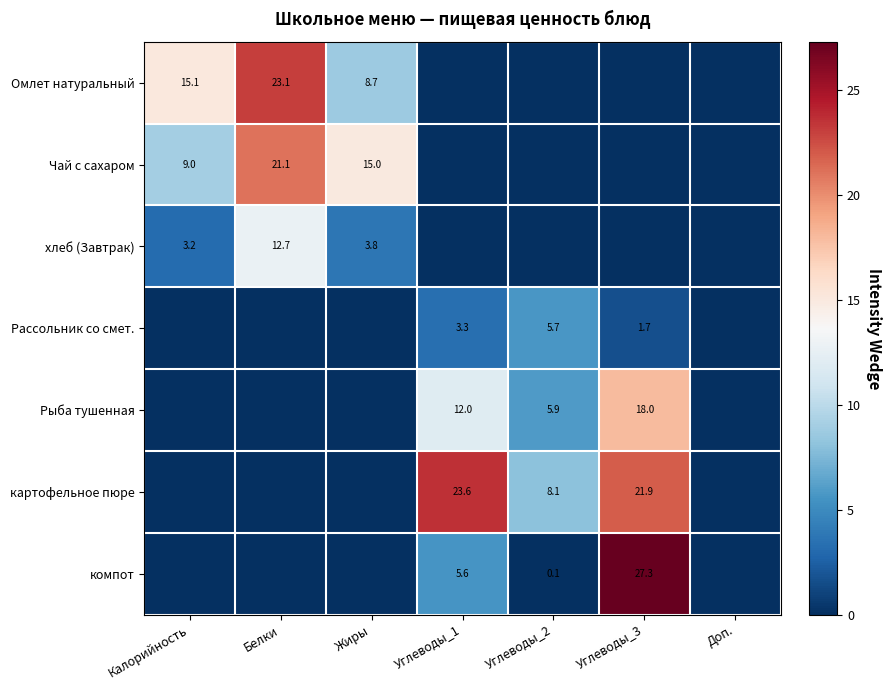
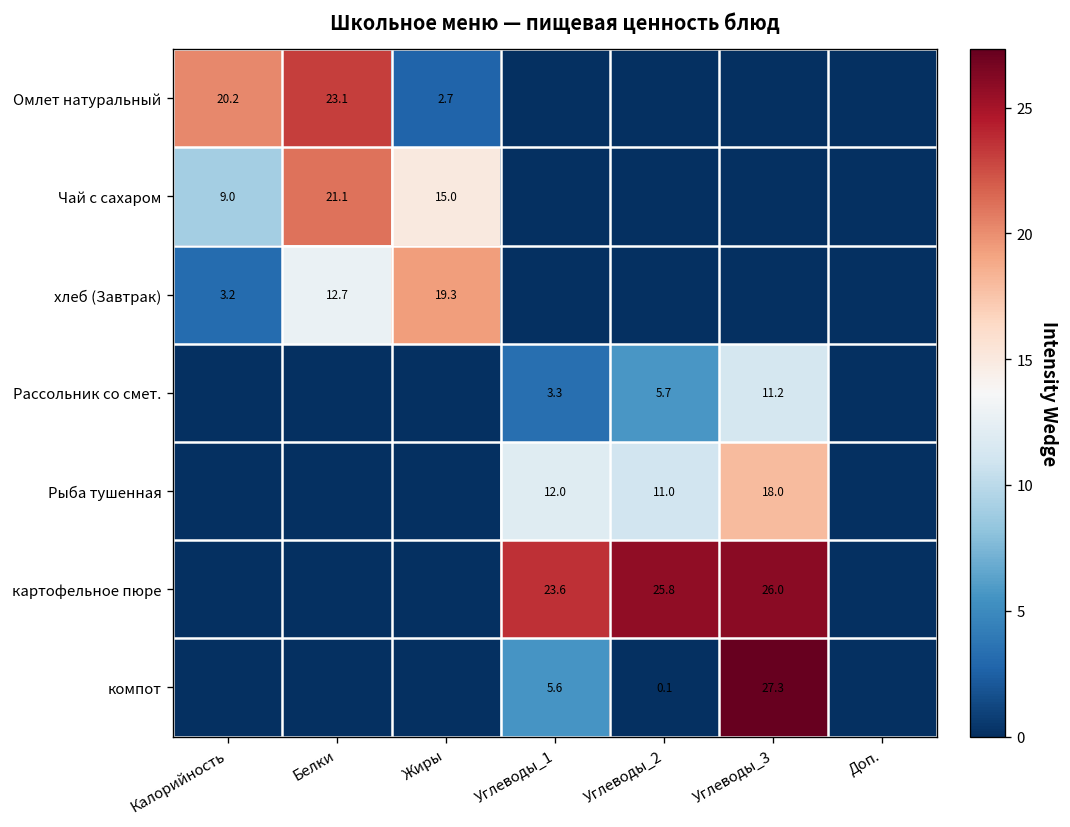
Омлет натуральный, Калорийность: 15.1 -> 20.2
Омлет натуральный, Жиры: 8.7 -> 2.7
хлеб (Завтрак), Жиры: 3.8 -> 19.3
Рассольник со смет., Углеводы_3: 1.7 -> 11.2
Рыба тушенная, Углеводы_2: 5.9 -> 11.0
картофельное пюре, Углеводы_2: 8.1 -> 25.8
картофельное пюре, Углеводы_3: 21.9 -> 26.0
